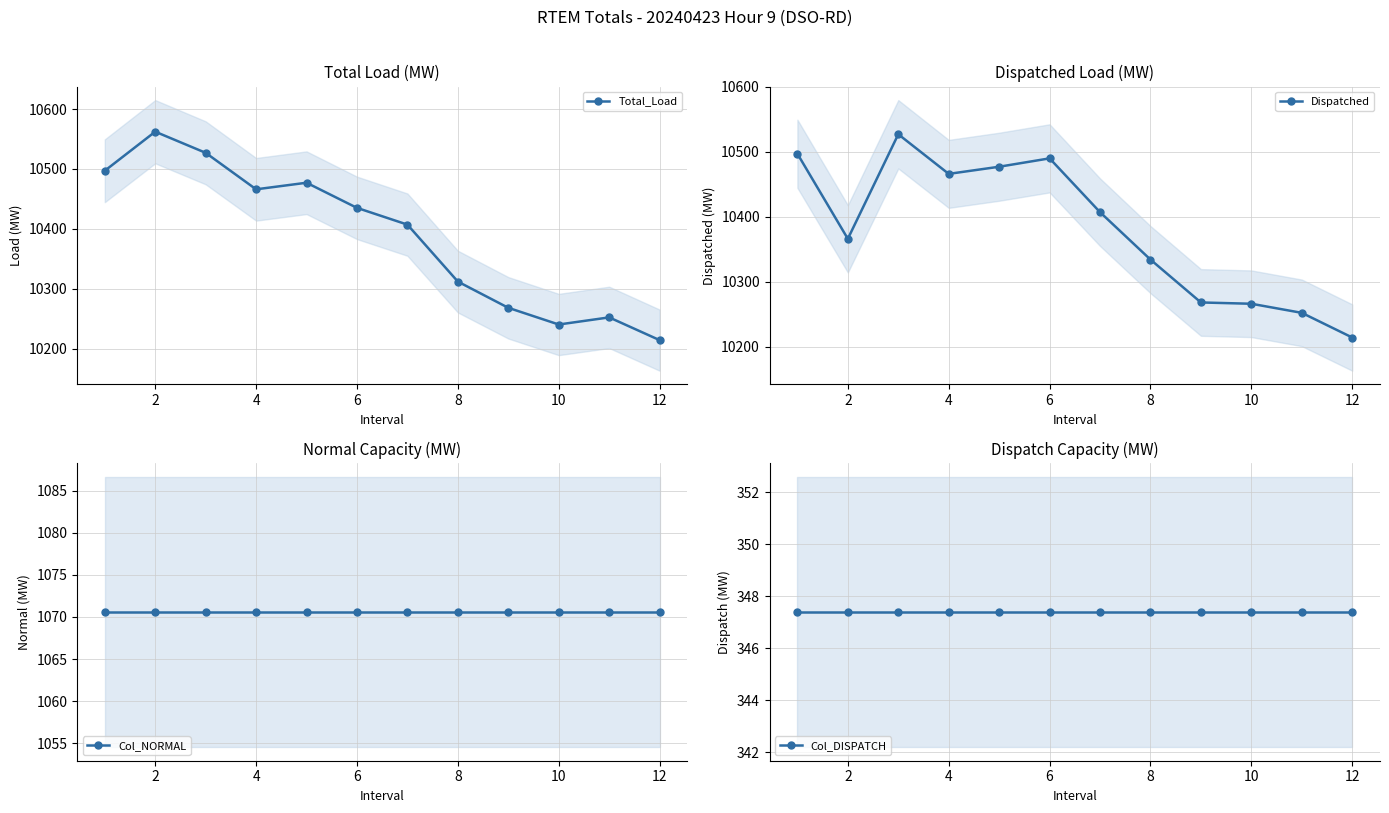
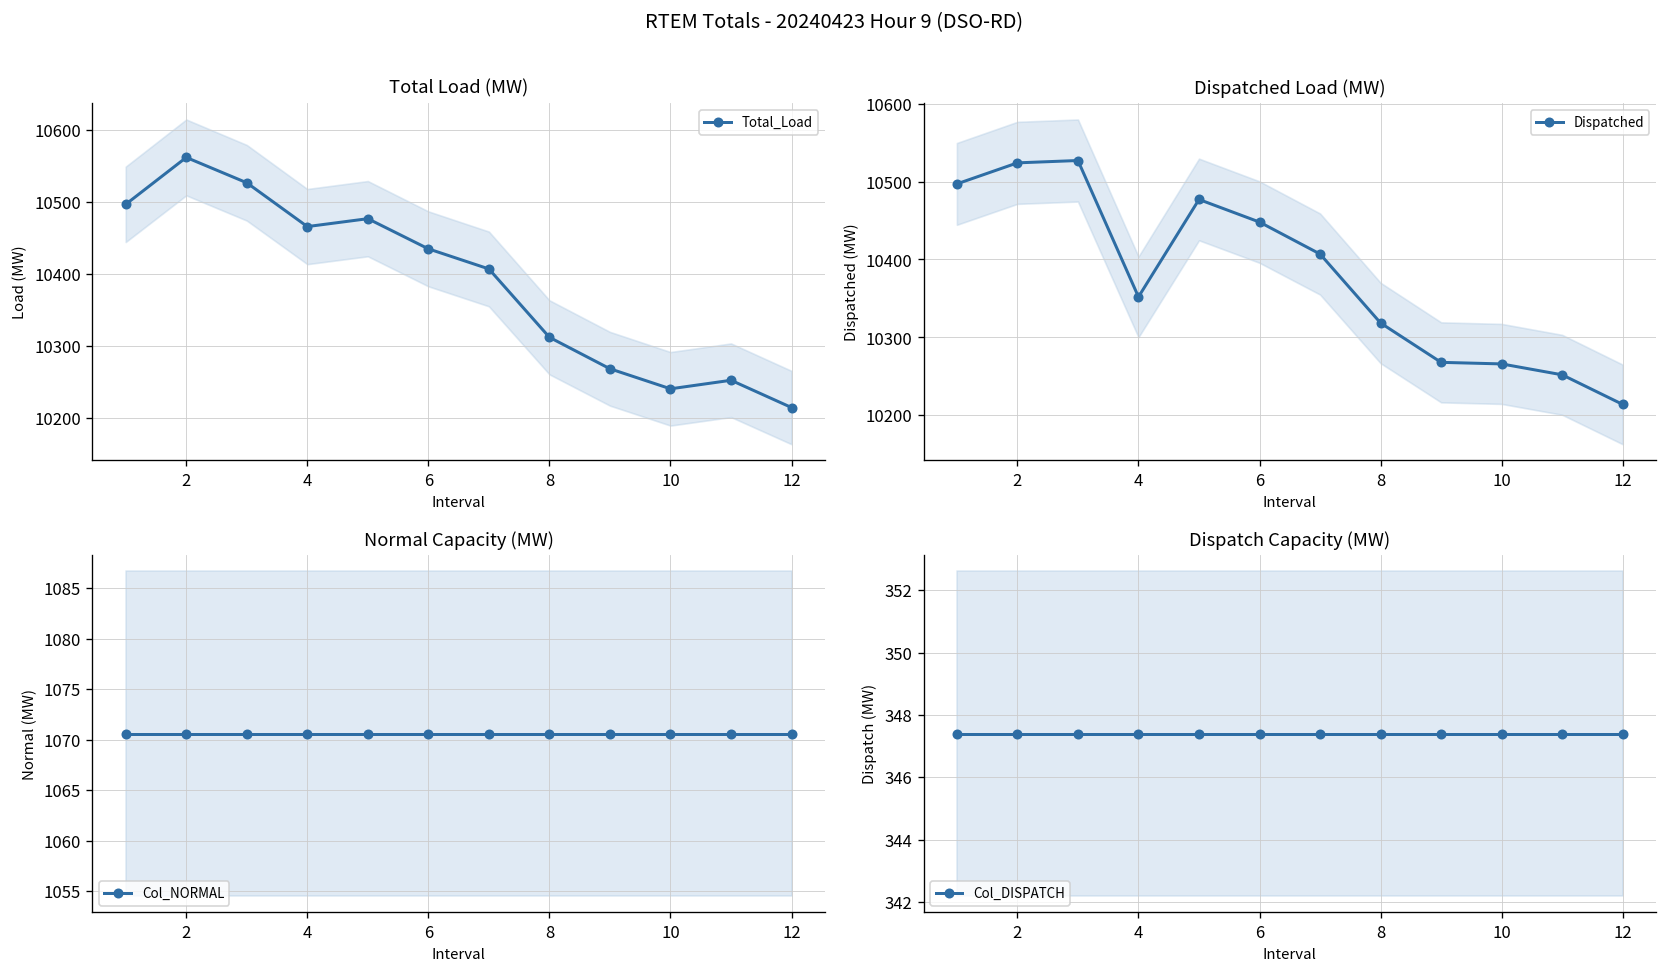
Dispatched Load (MW), Dispatched, 2: 10370 -> 10520
Dispatched Load (MW), Dispatched, 4: 10470 -> 10350
Dispatched Load (MW), Dispatched, 6: 10490 -> 10450
Dispatched Load (MW), Dispatched, 8: 10330 -> 10320
